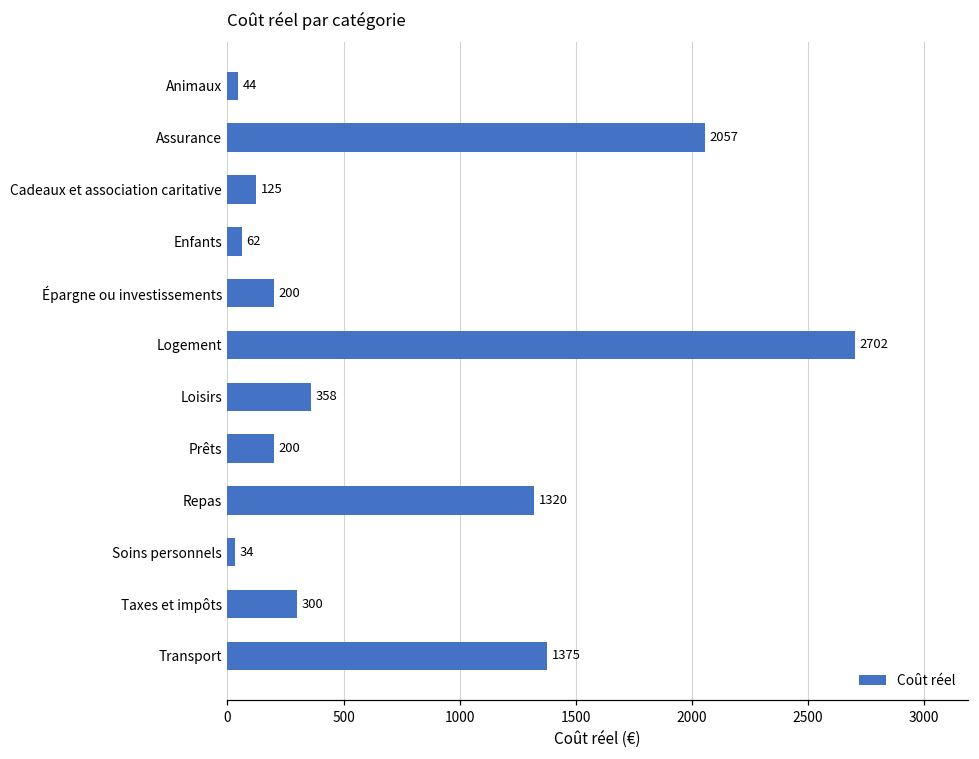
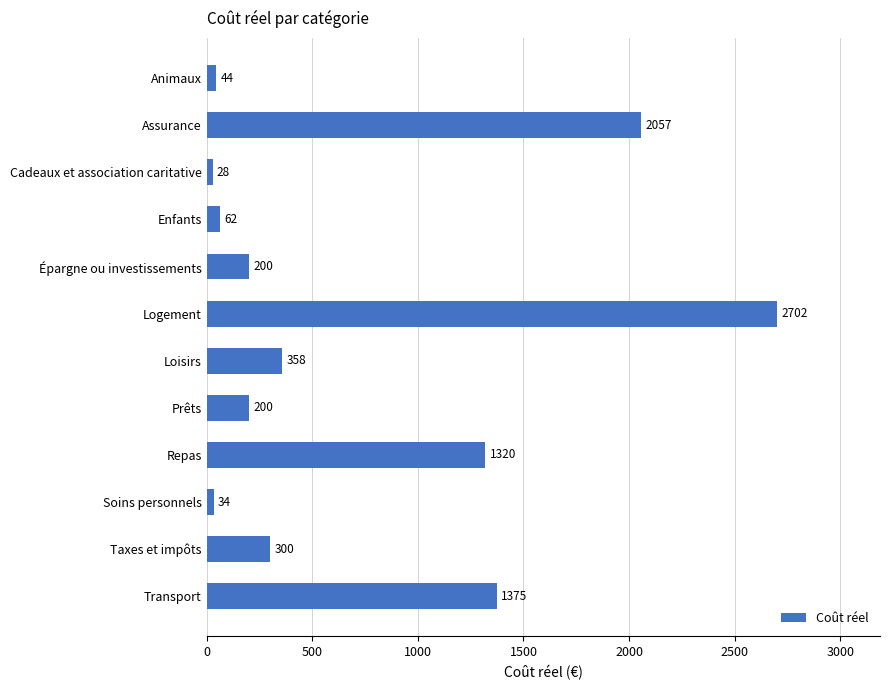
Cadeaux et association caritative: 125 -> 28
